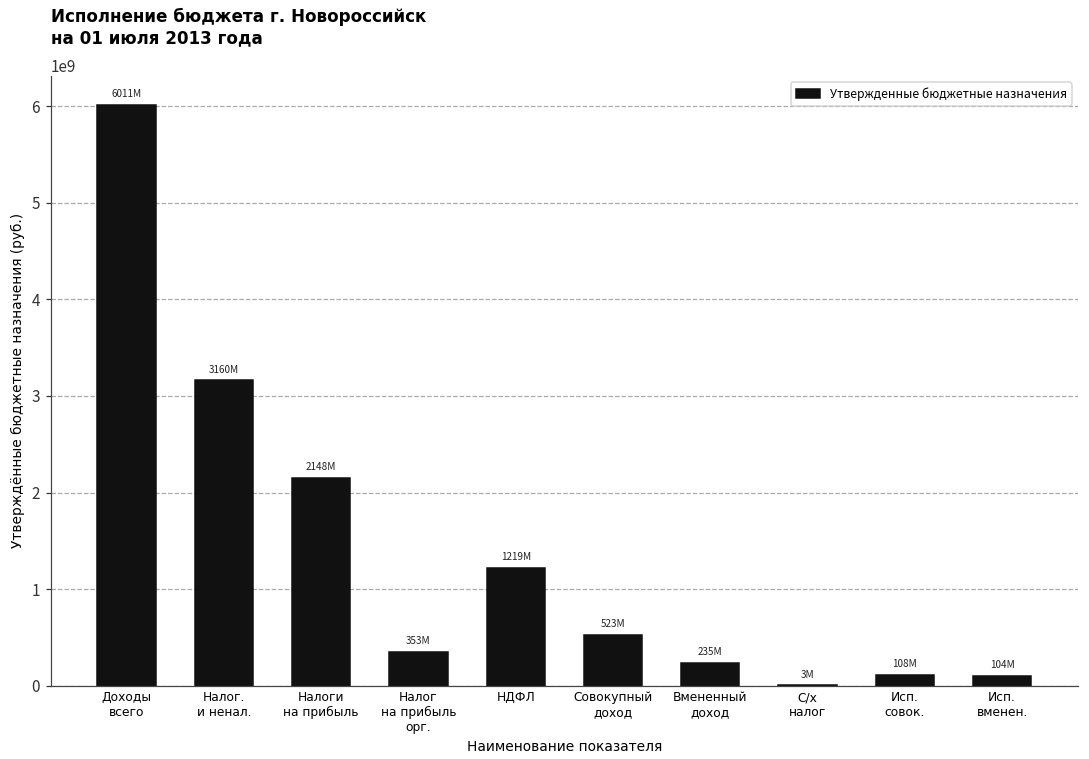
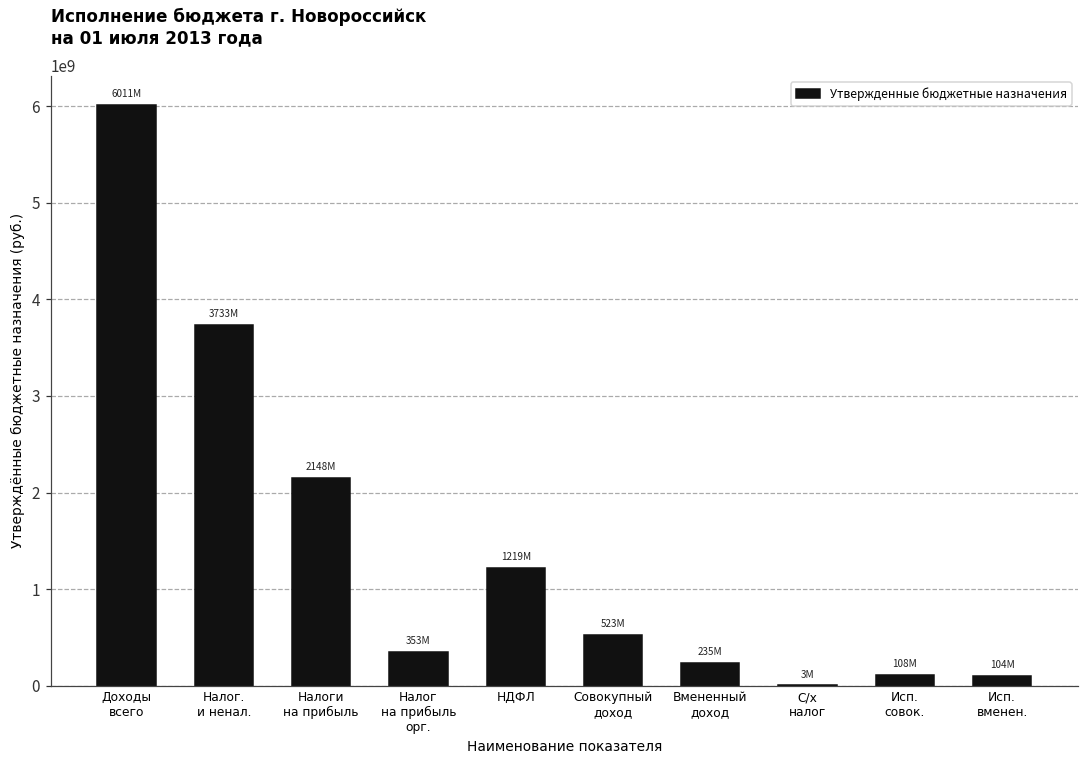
Налог. и ненал.: 3160М -> 3733М
